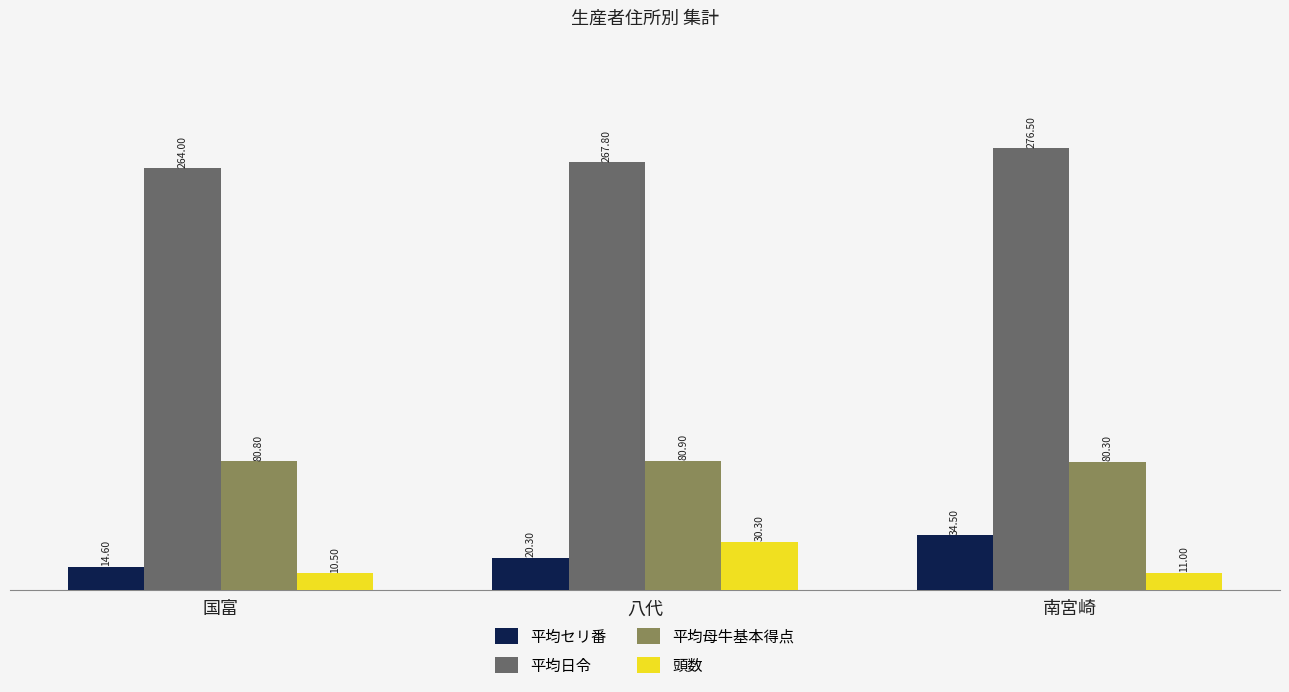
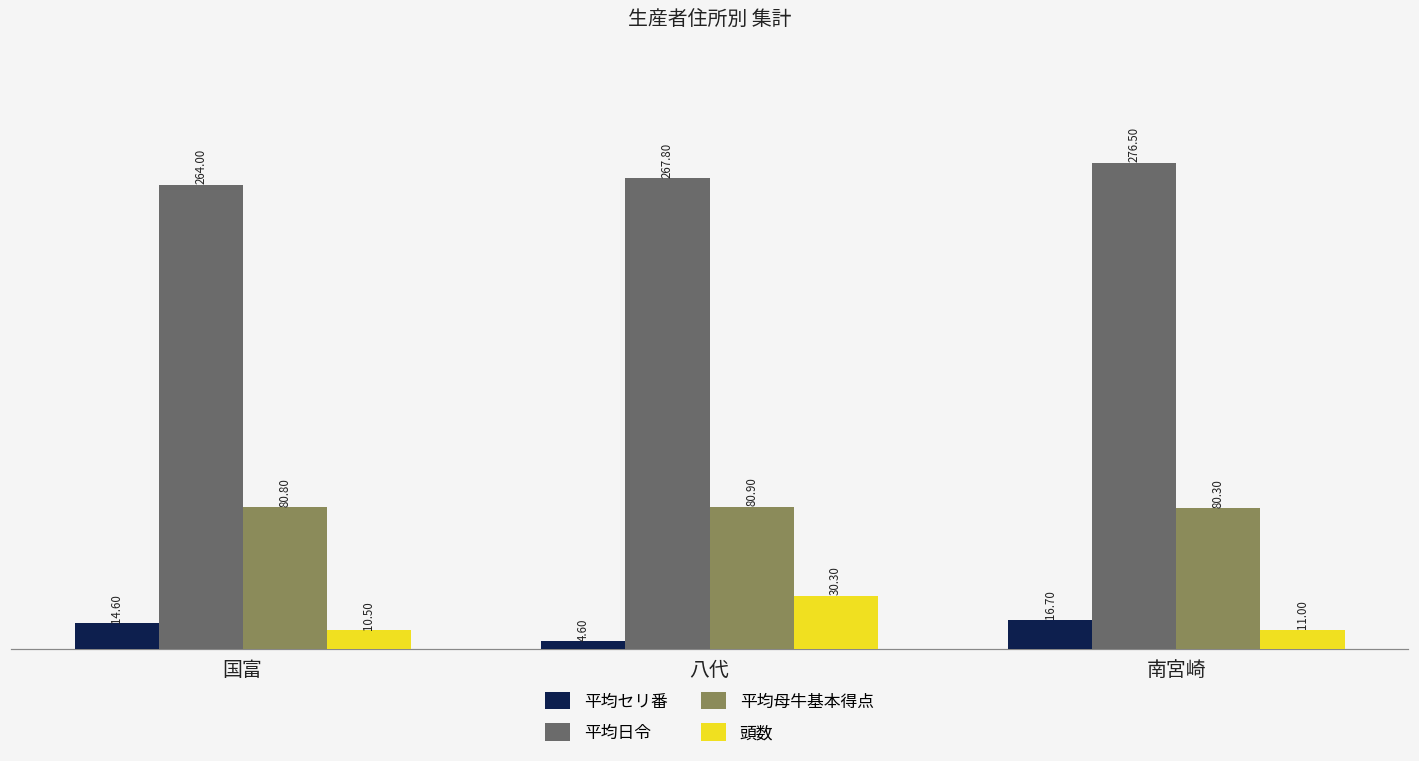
平均セリ番, 八代: 20.30 -> 4.60
平均セリ番, 南宮崎: 34.50 -> 16.70
